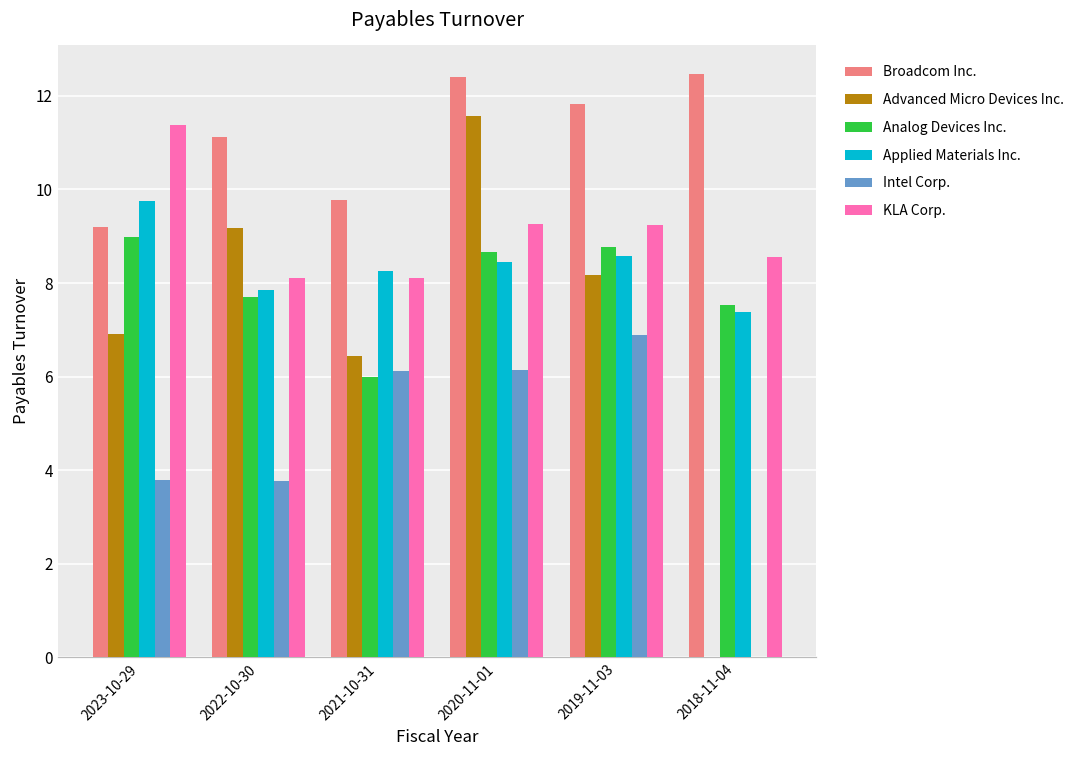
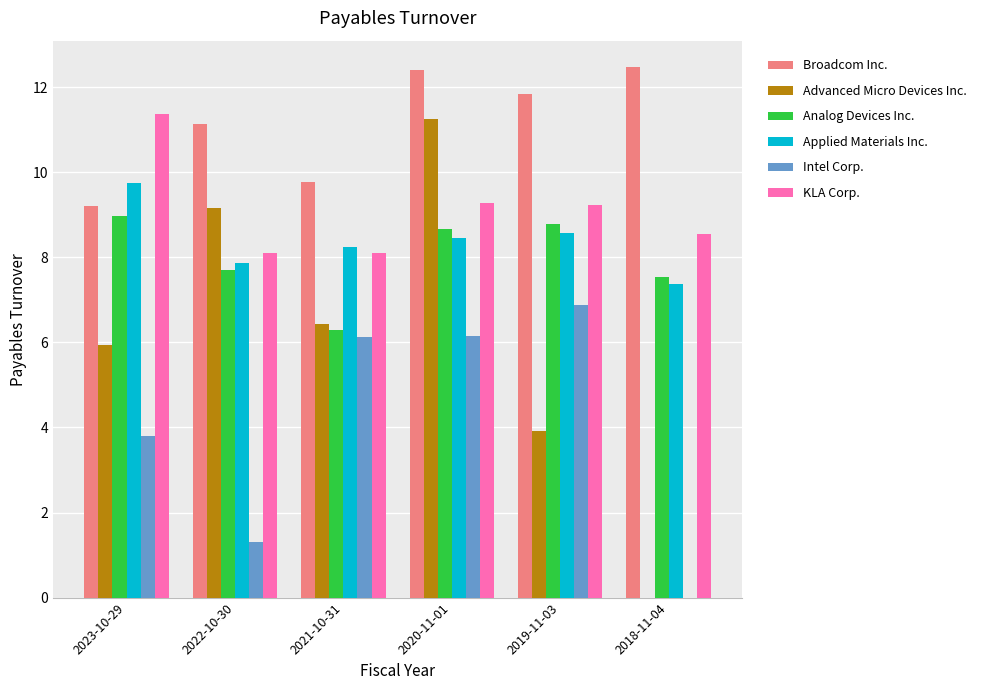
Advanced Micro Devices Inc., 2023-10-29: 6.9 -> 6.0
Intel Corp., 2022-10-30: 3.8 -> 1.3
Analog Devices Inc., 2021-10-31: 6.0 -> 6.3
Advanced Micro Devices Inc., 2020-11-01: 11.6 -> 11.3
Advanced Micro Devices Inc., 2019-11-03: 8.2 -> 3.9
